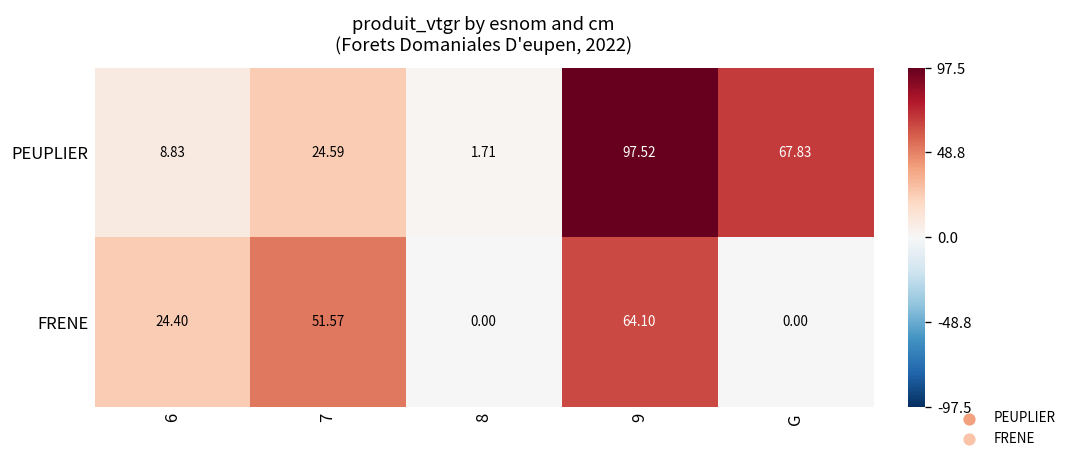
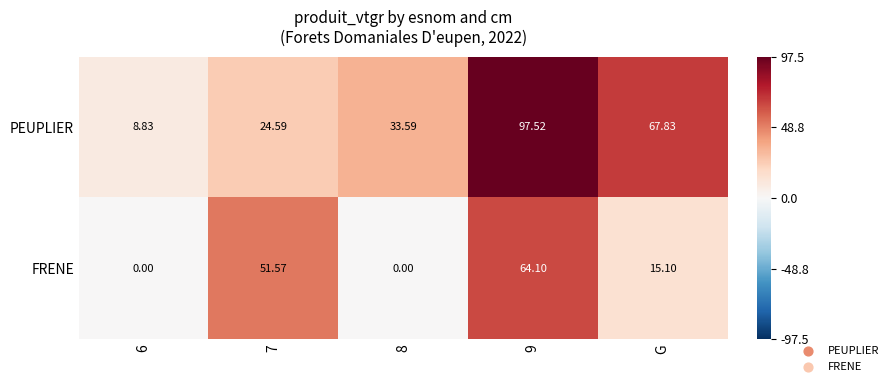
PEUPLIER, 8: 1.71 -> 33.59
FRENE, 6: 24.40 -> 0.00
FRENE, G: 0.00 -> 15.10
